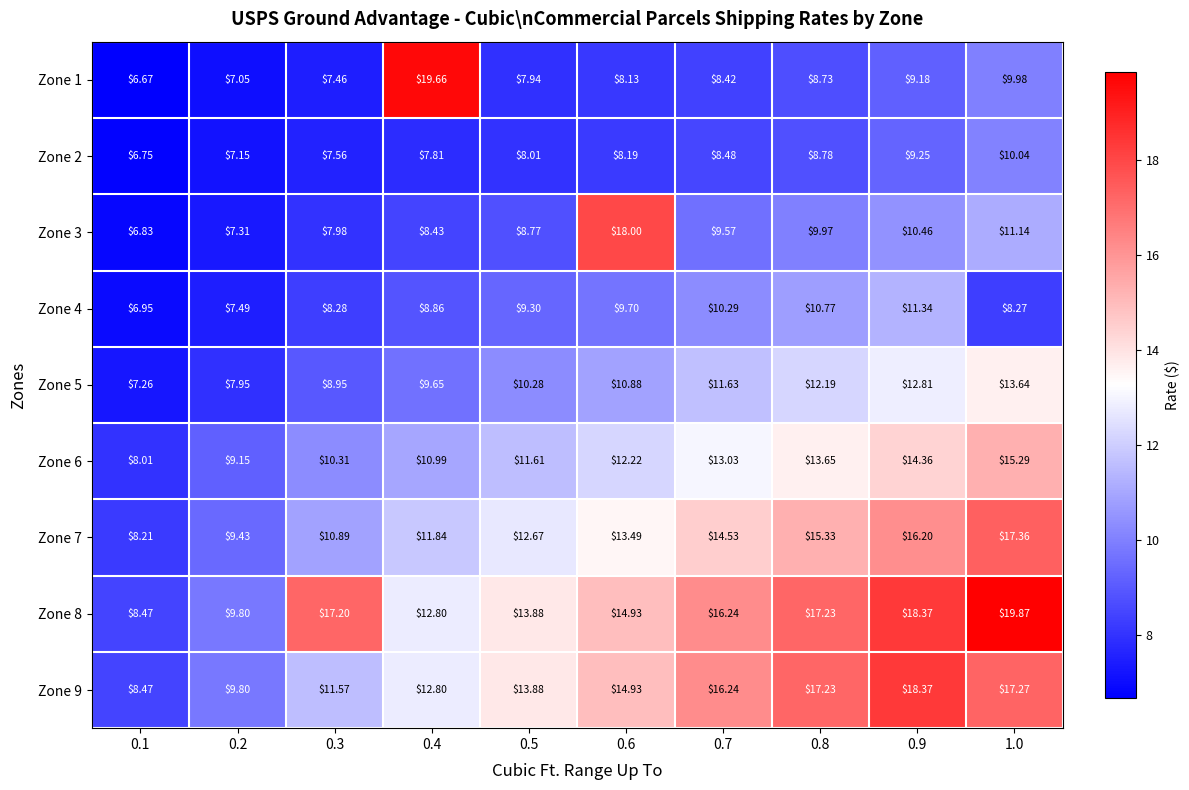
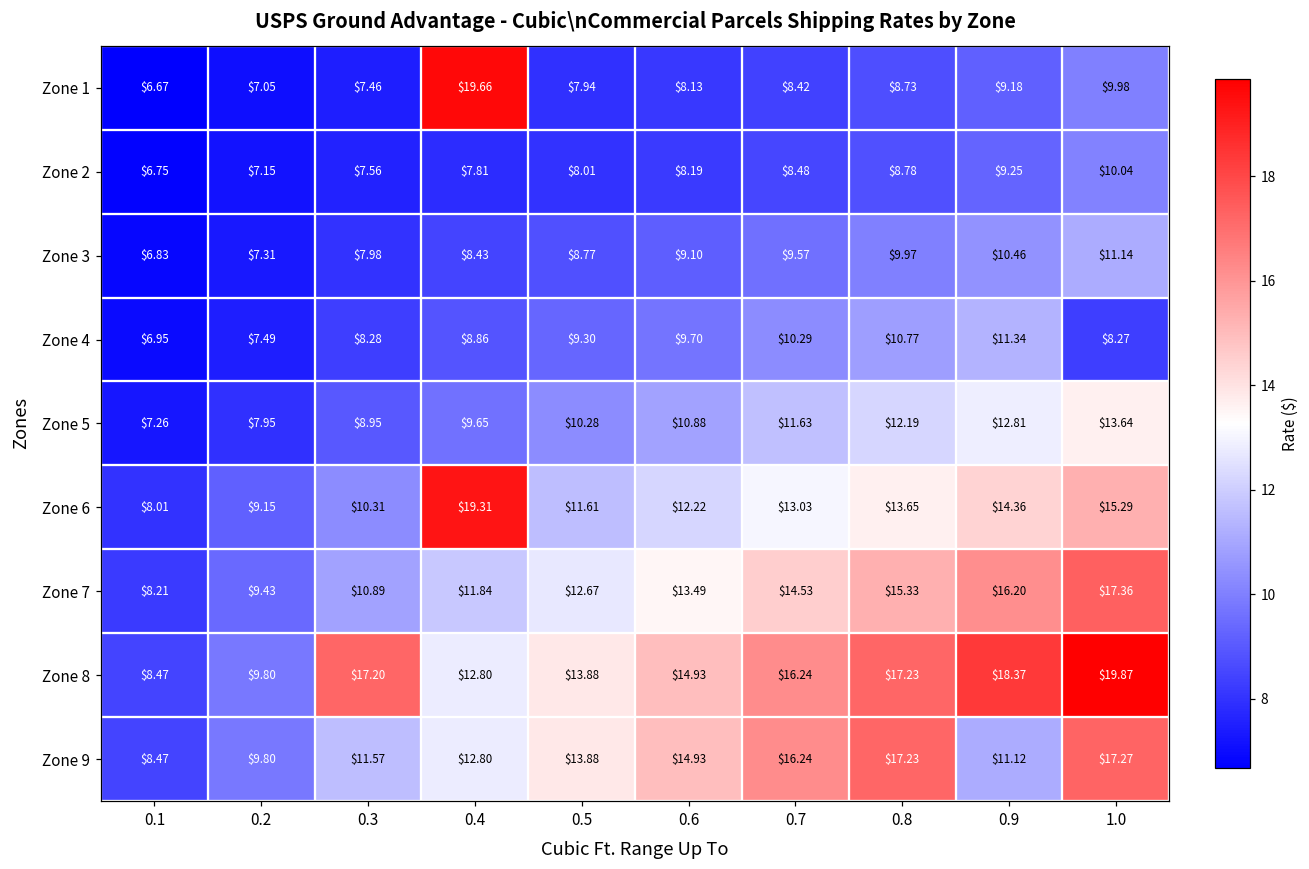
Zone 3, 0.6: $18.00 -> $9.10
Zone 6, 0.4: $10.99 -> $19.31
Zone 9, 0.9: $18.37 -> $11.12
